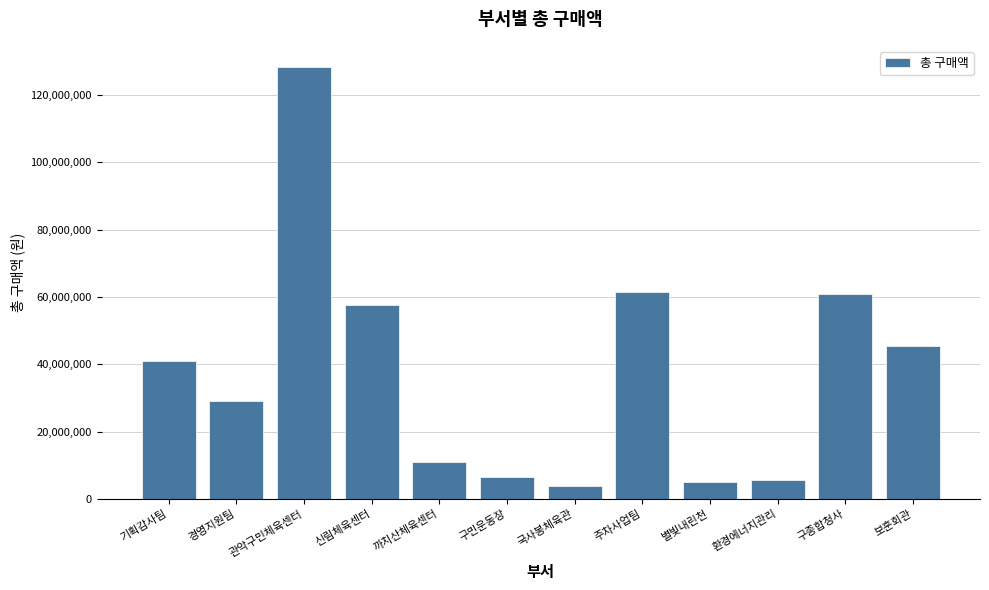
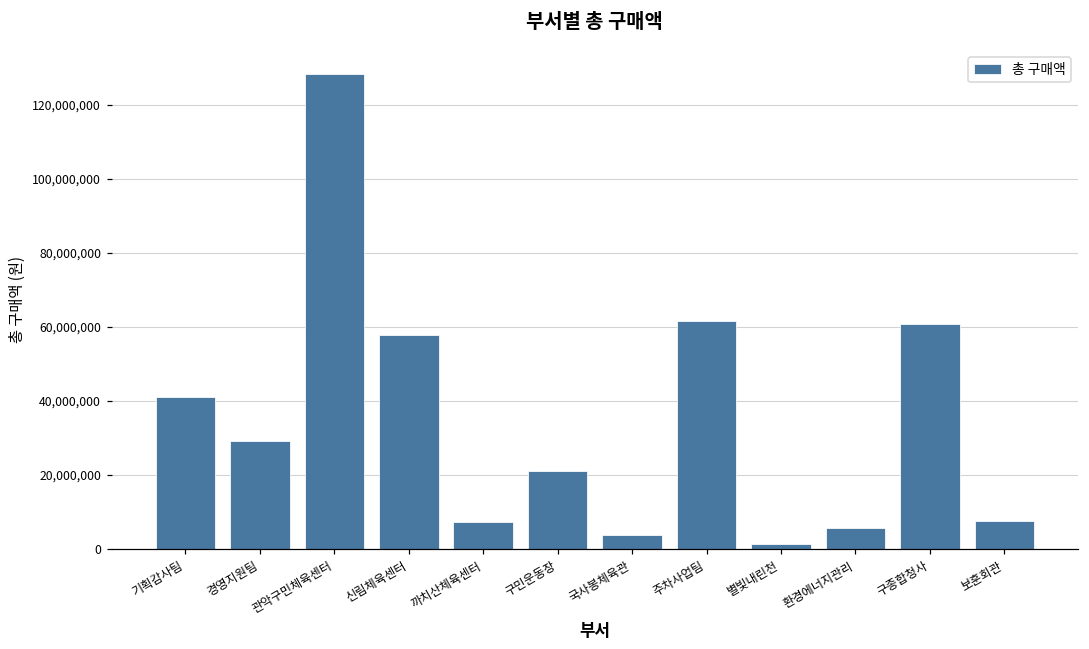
까치산체육센터: 11,000,000 -> 7,000,000
구민운동장: 7,000,000 -> 21,000,000
별빛내린천: 5,000,000 -> 1,000,000
보훈회관: 45,000,000 -> 7,000,000
